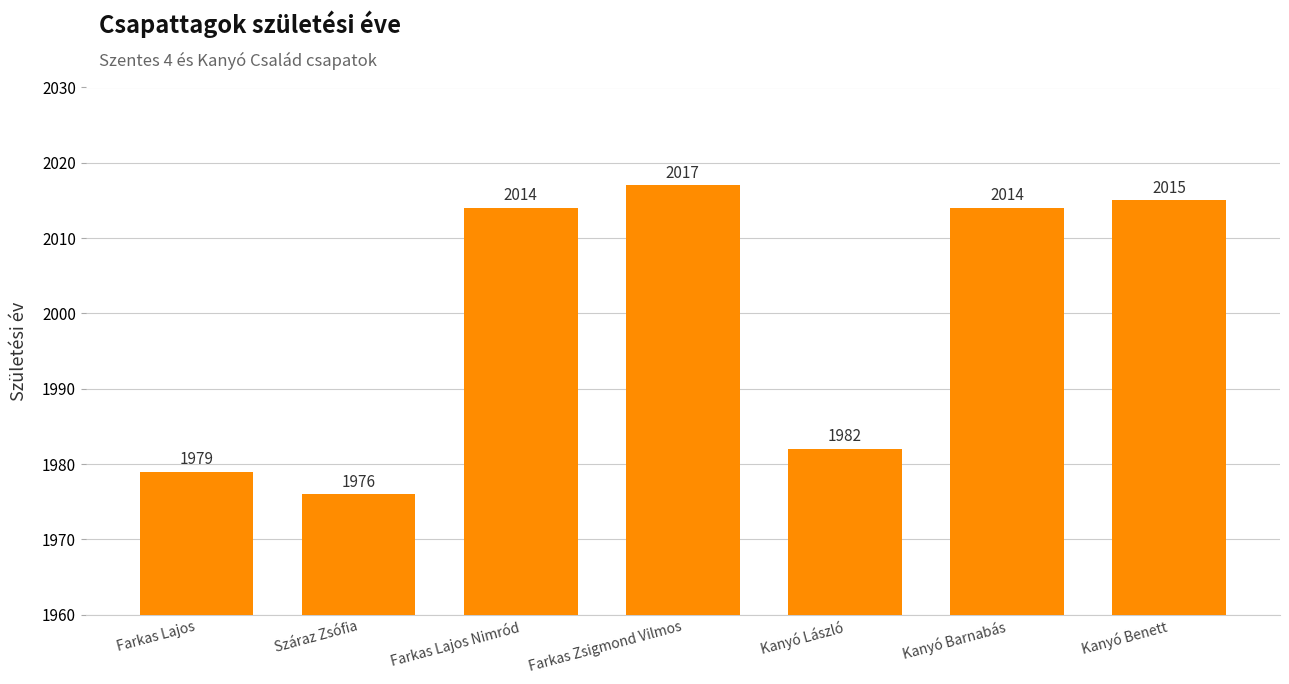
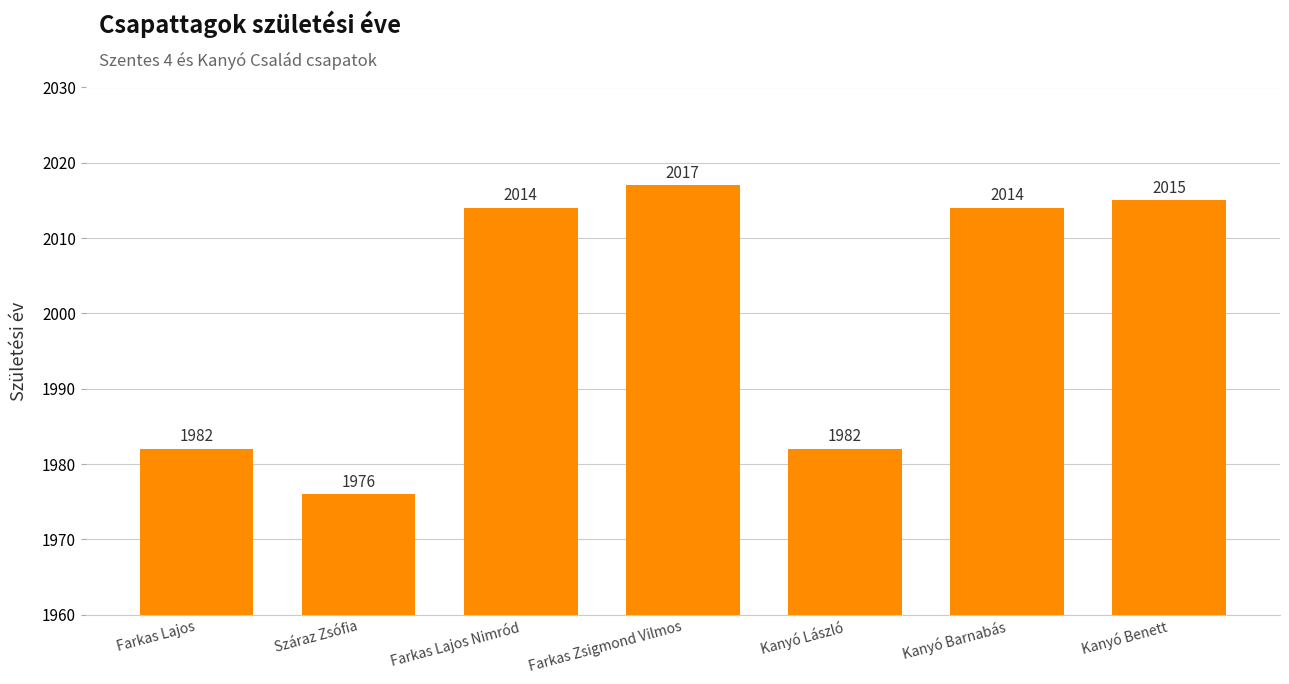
Farkas Lajos: 1979 -> 1982
